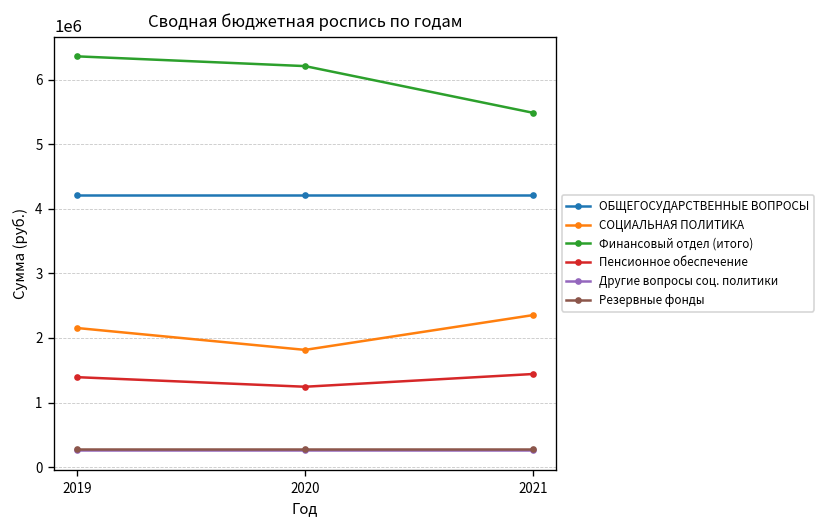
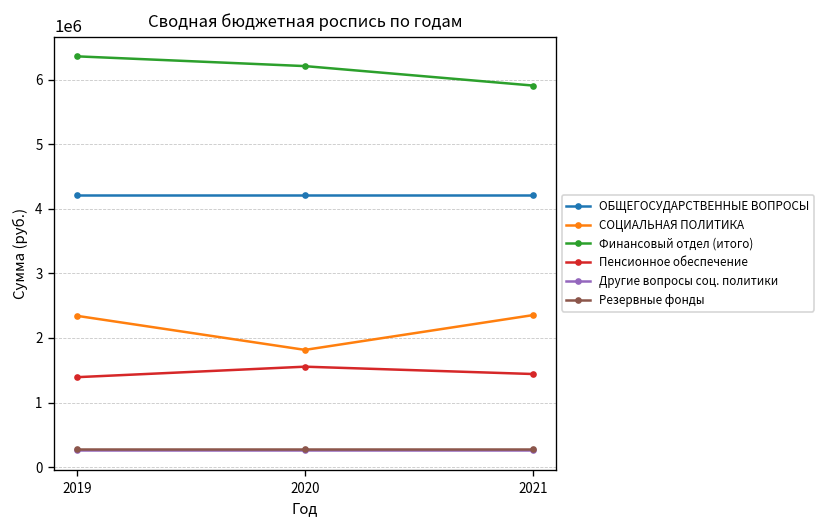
СОЦИАЛЬНАЯ ПОЛИТИКА, 2019: 2200000 -> 2300000
Пенсионное обеспечение, 2020: 1200000 -> 1600000
Финансовый отдел (итого), 2021: 5500000 -> 5900000
